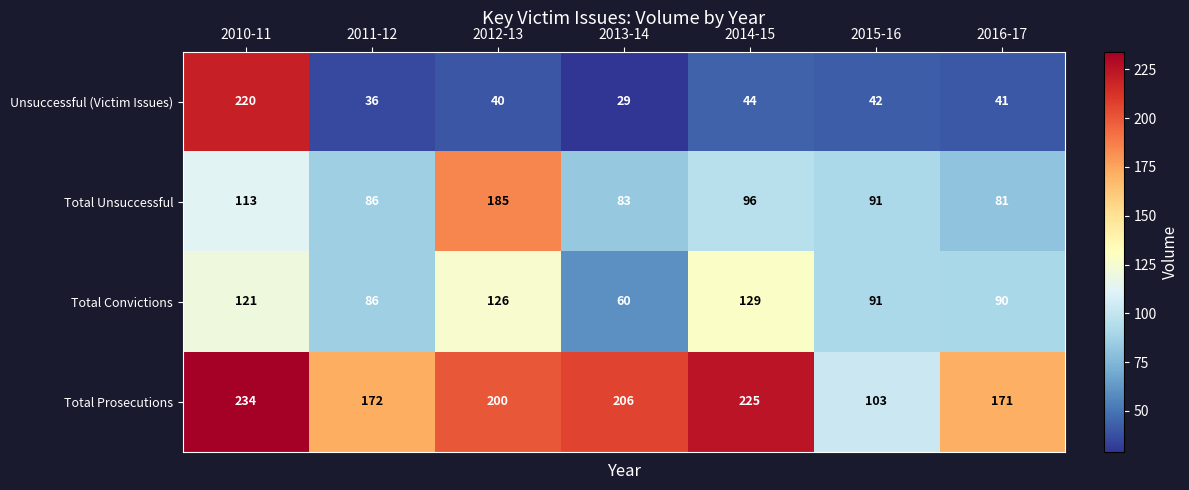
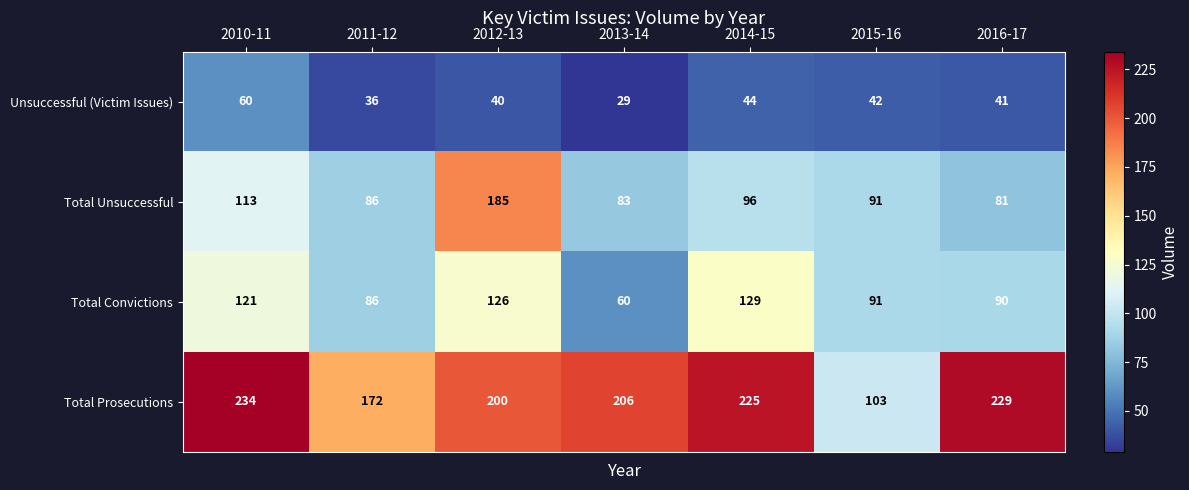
Unsuccessful (Victim Issues), 2010-11: 220 -> 60
Total Prosecutions, 2016-17: 171 -> 229
